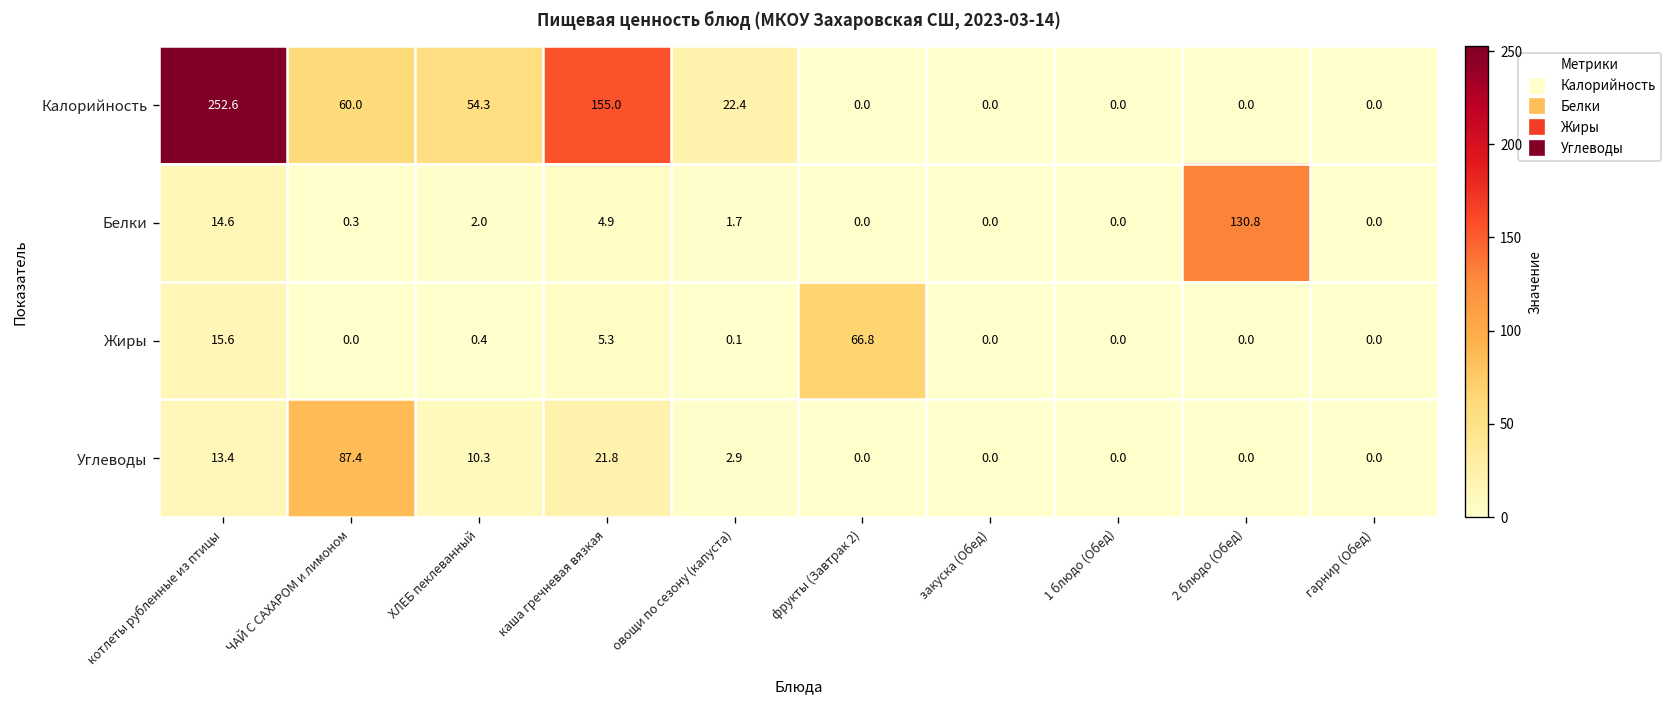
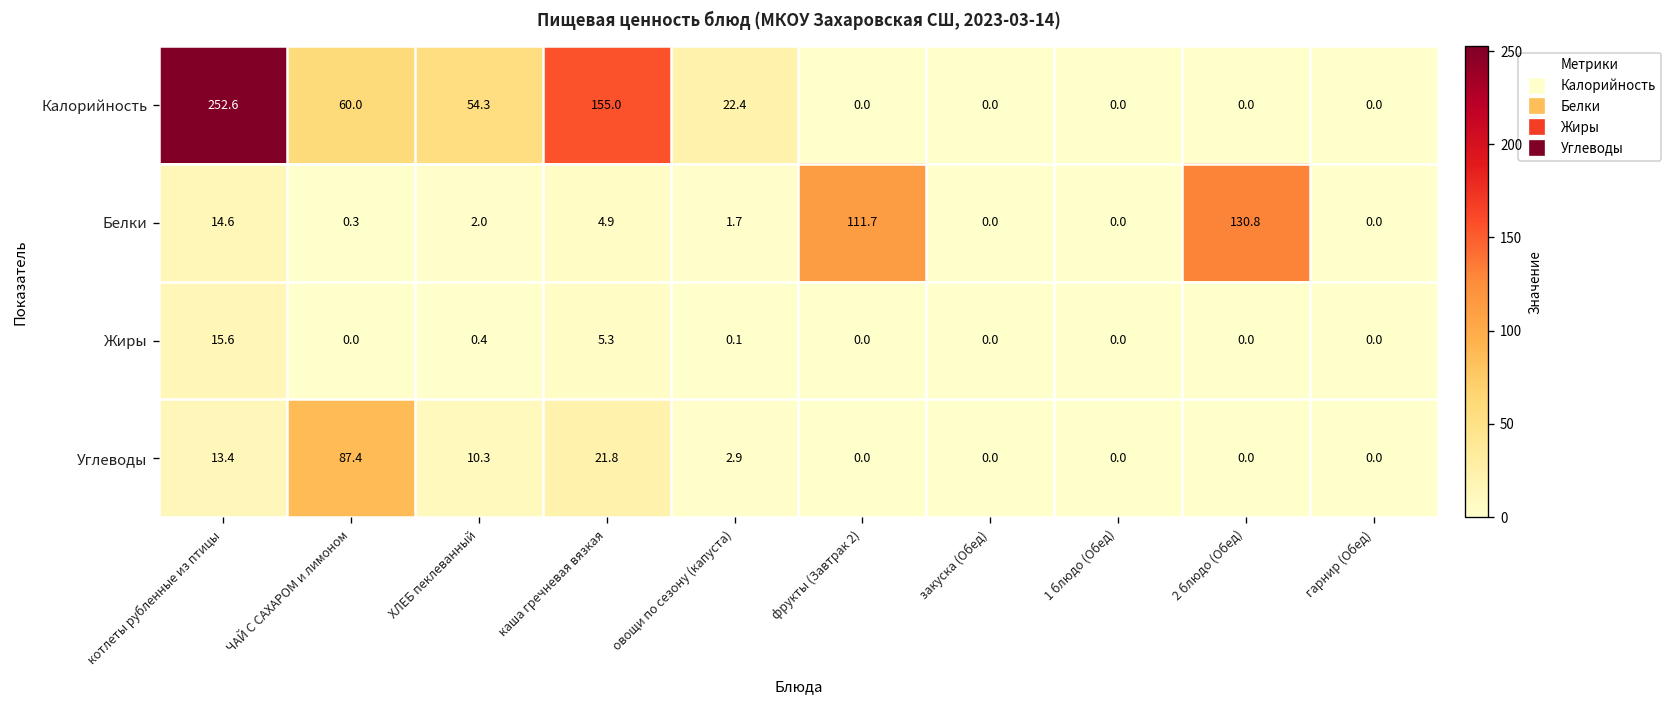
Белки, фрукты (Завтрак 2): 0.0 -> 111.7
Жиры, фрукты (Завтрак 2): 66.8 -> 0.0
